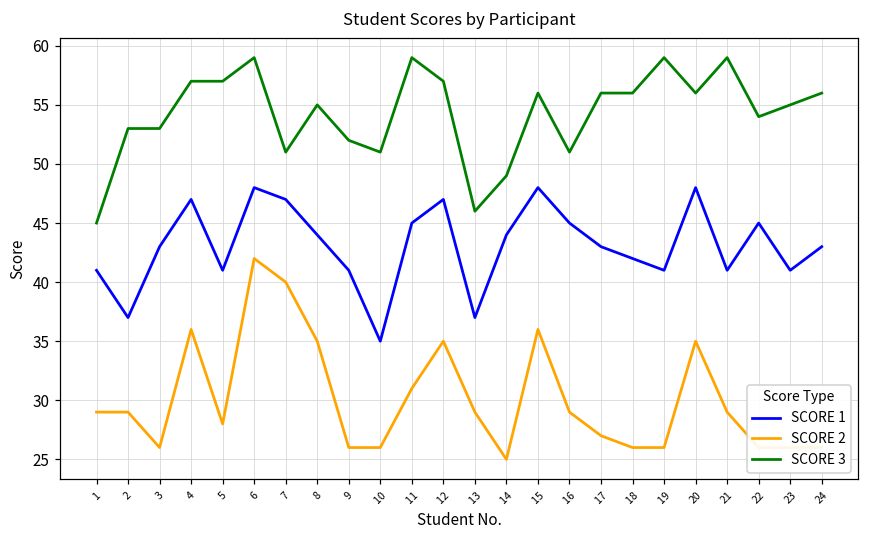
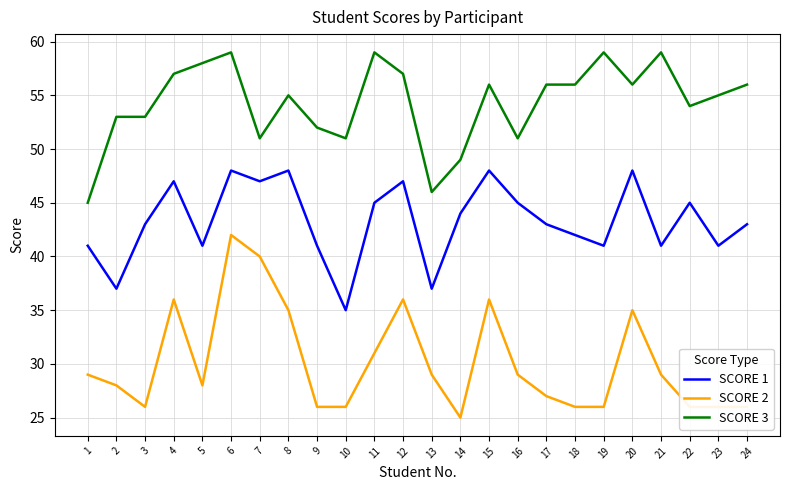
SCORE 2, 2: 29 -> 28
SCORE 3, 5: 57 -> 58
SCORE 1, 8: 44 -> 48
SCORE 2, 12: 35 -> 36
